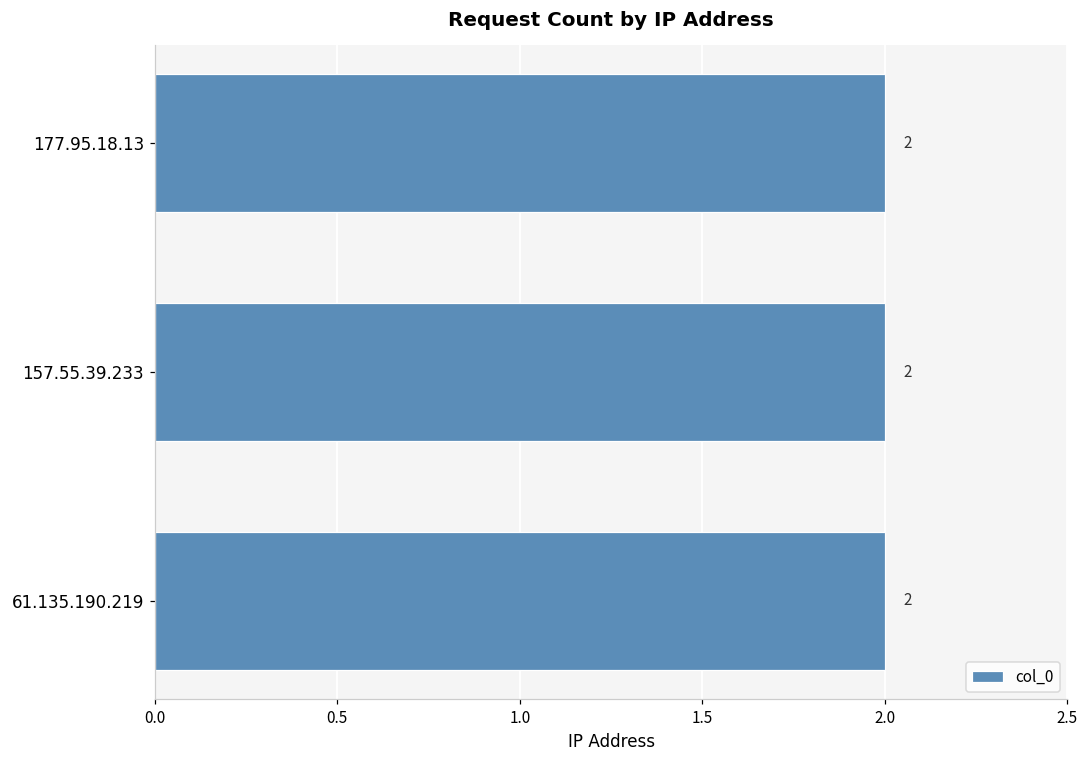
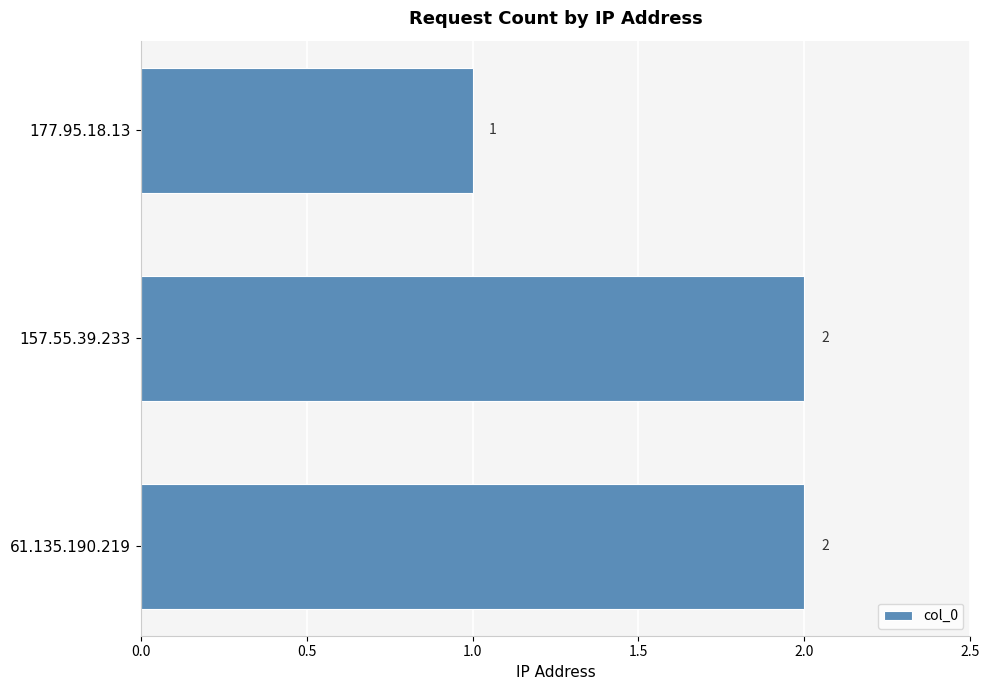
177.95.18.13: 2 -> 1
